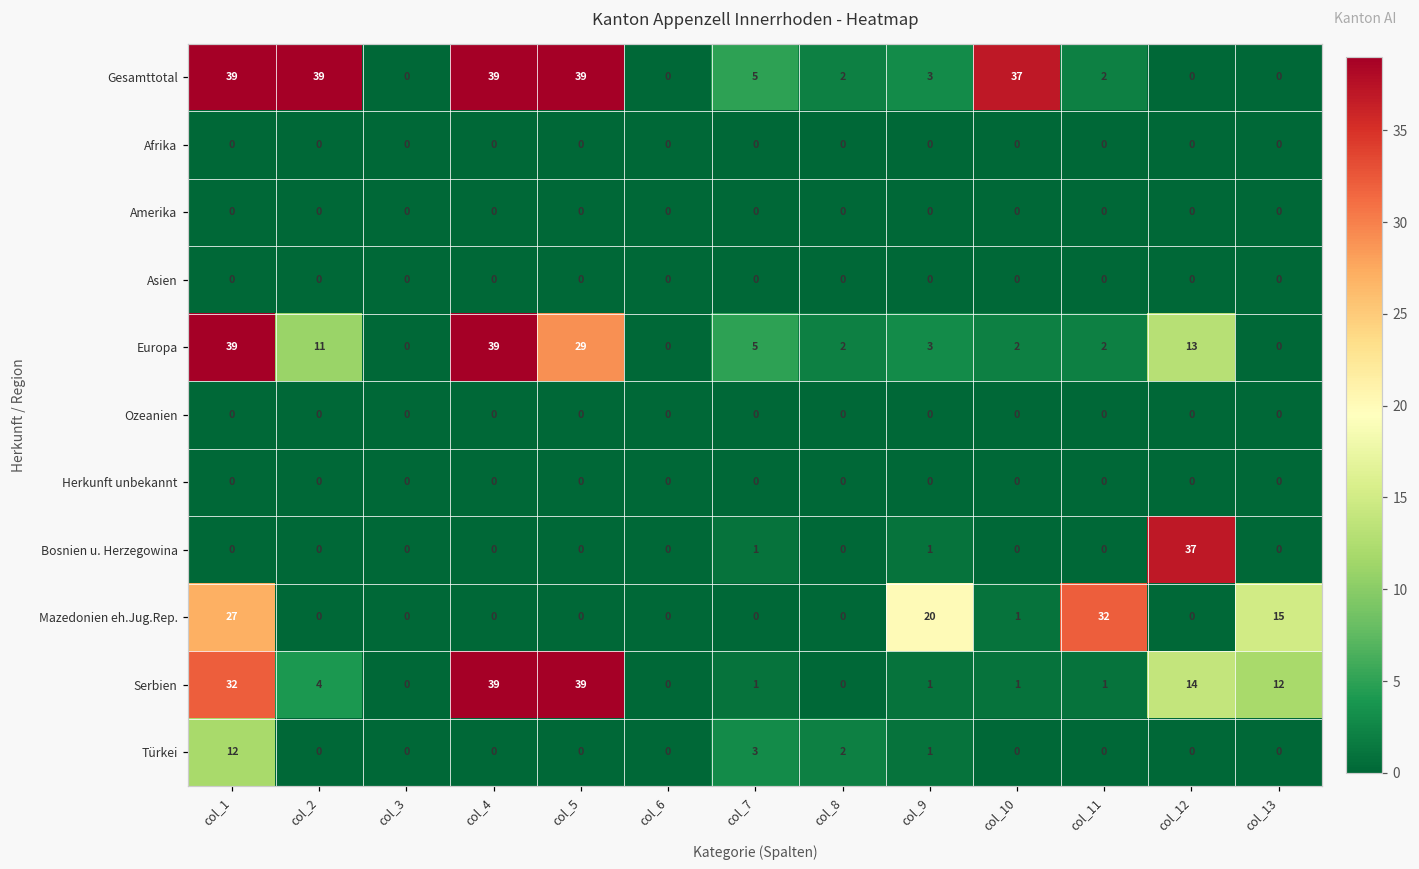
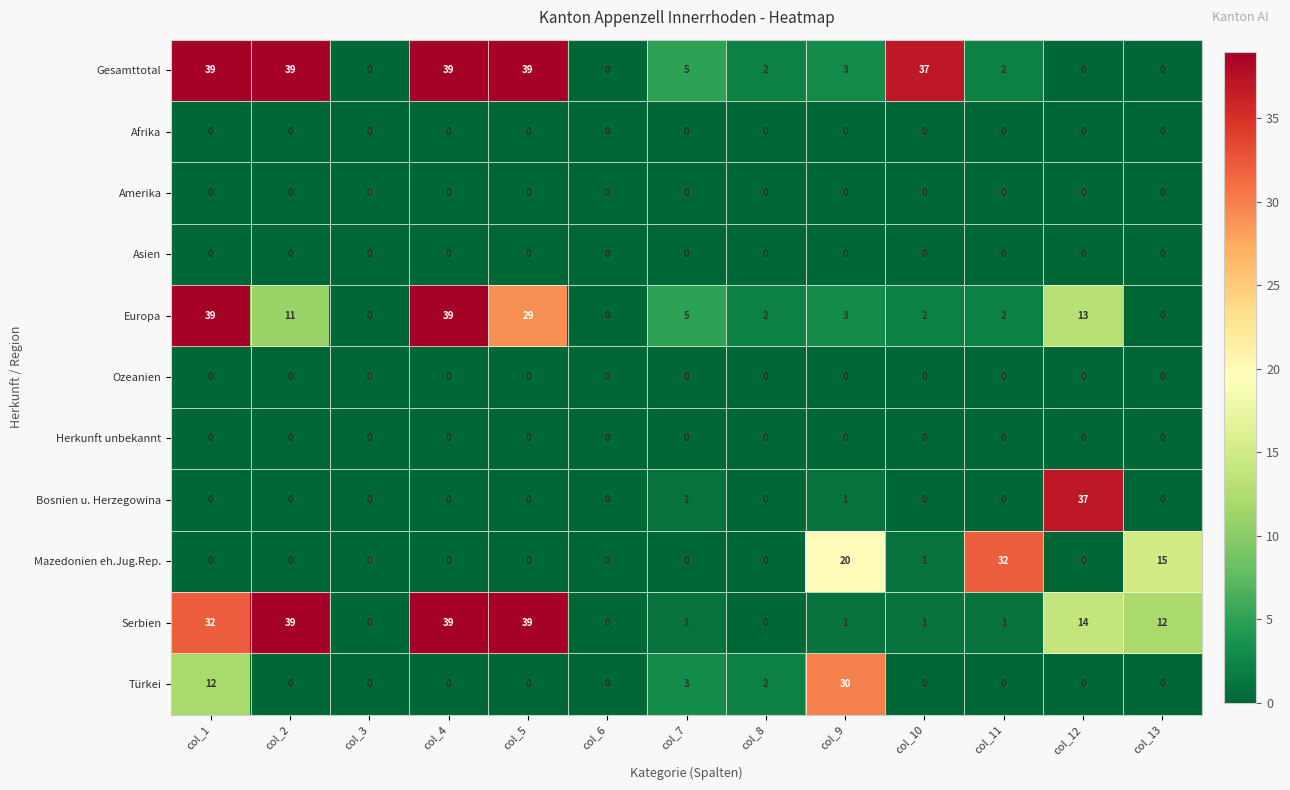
Mazedonien eh.Jug.Rep., col_1: 27 -> 0
Serbien, col_2: 4 -> 39
Türkei, col_9: 1 -> 30
